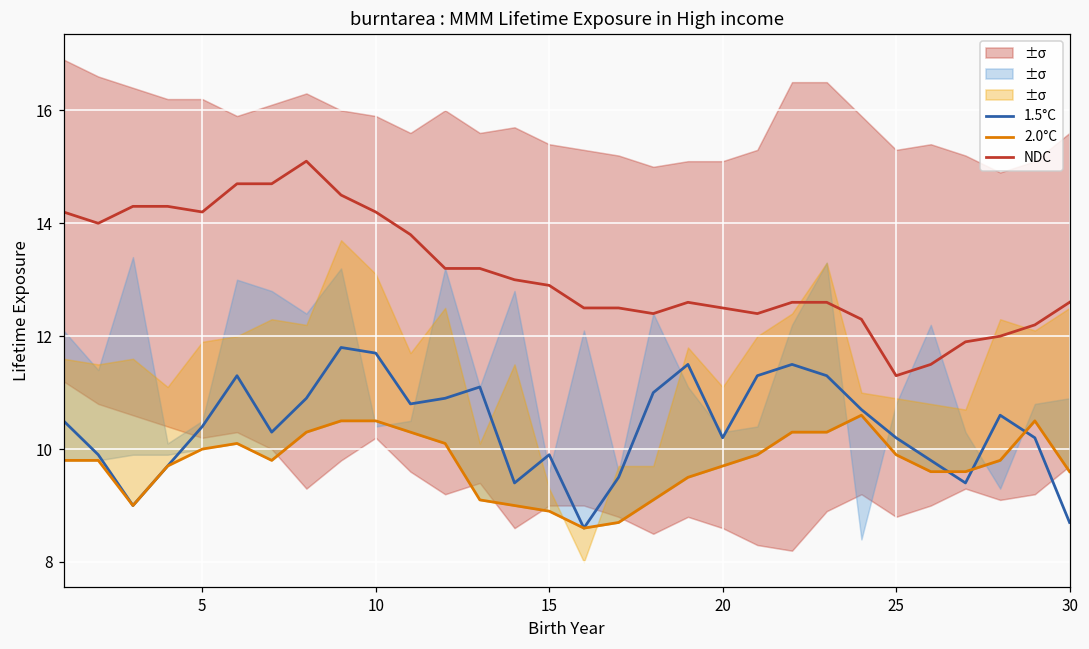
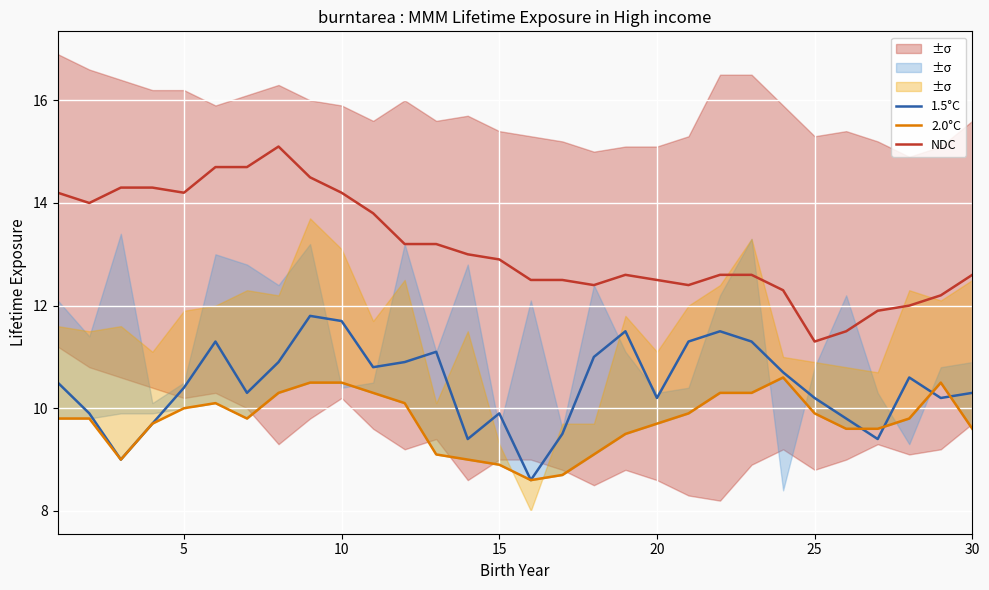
1.5°C, 30: 8.7 -> 10.3
